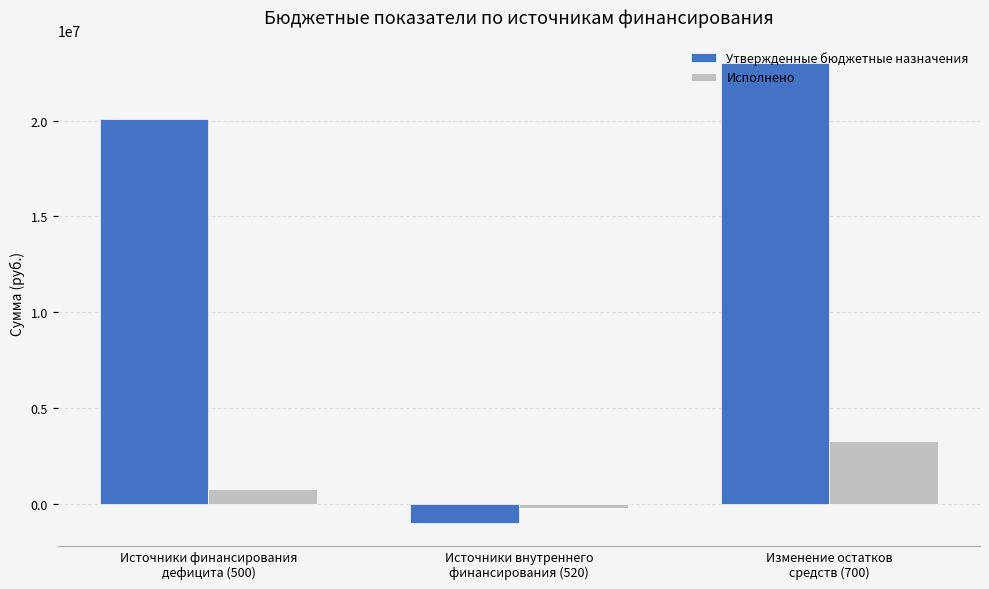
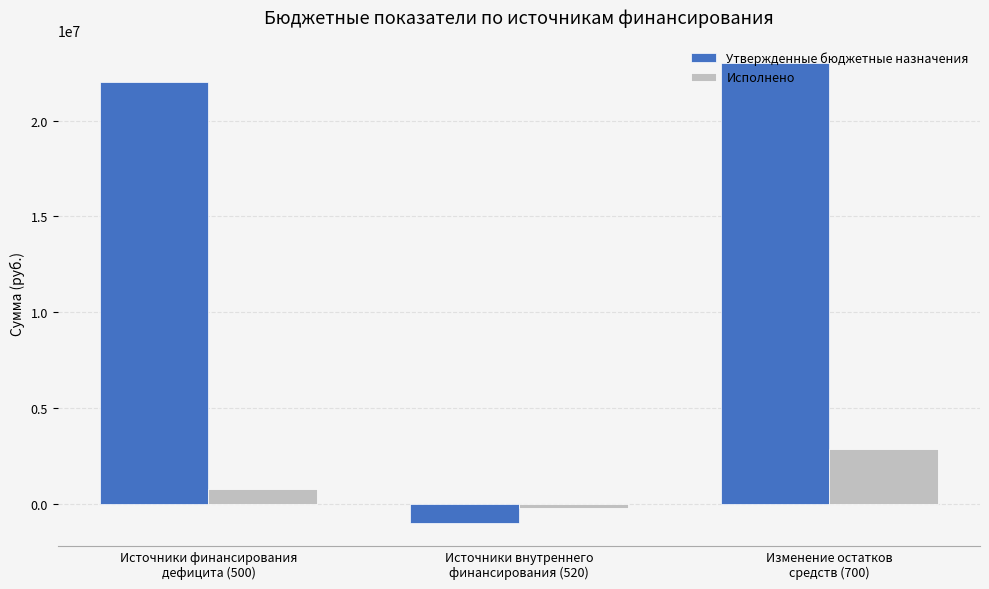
Утвержденные бюджетные назначения, Источники финансирования дефицита (500): 20100000 -> 22000000
Исполнено, Изменение остатков средств (700): 3300000 -> 2800000
